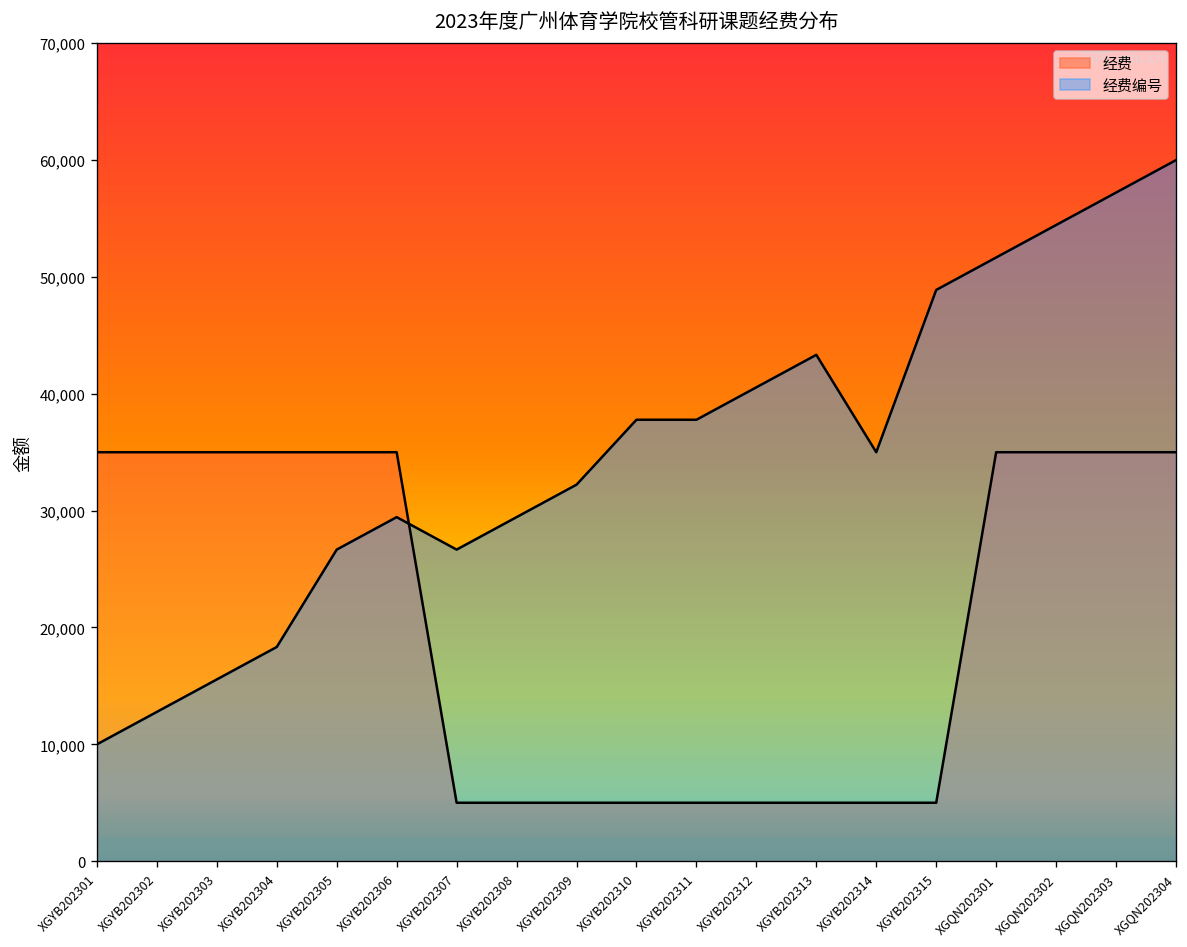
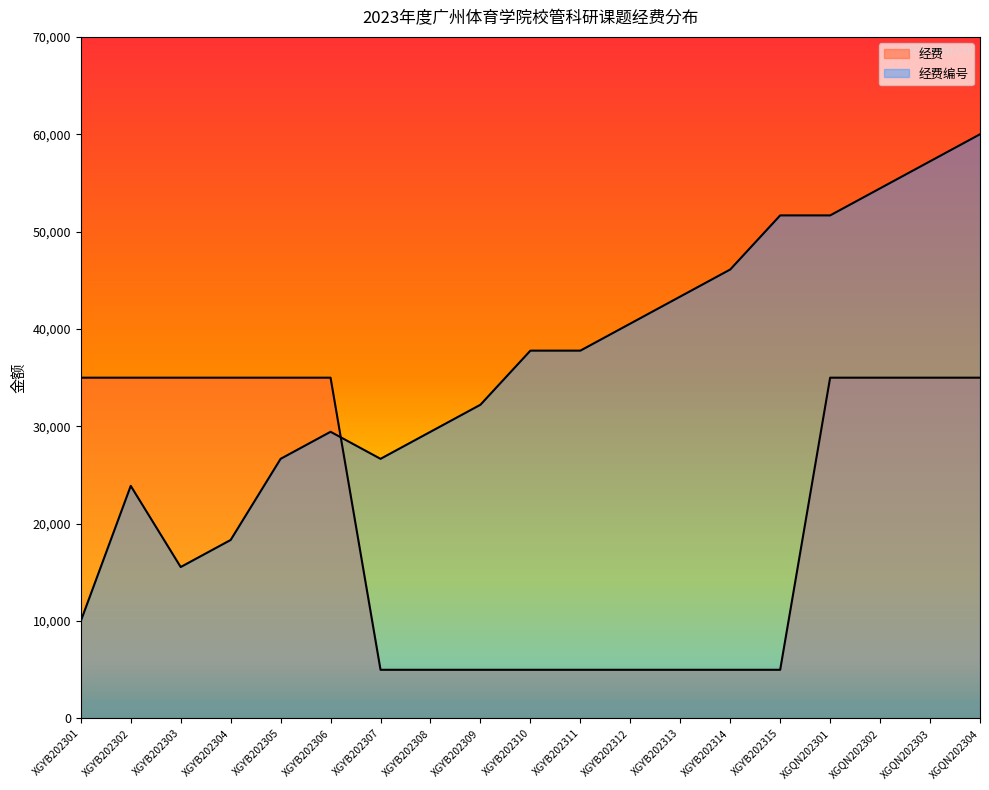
经费编号, XGYB202302: 13,000 -> 24,000
经费编号, XGYB202314: 35,000 -> 46,000
经费编号, XGYB202315: 49,000 -> 52,000
